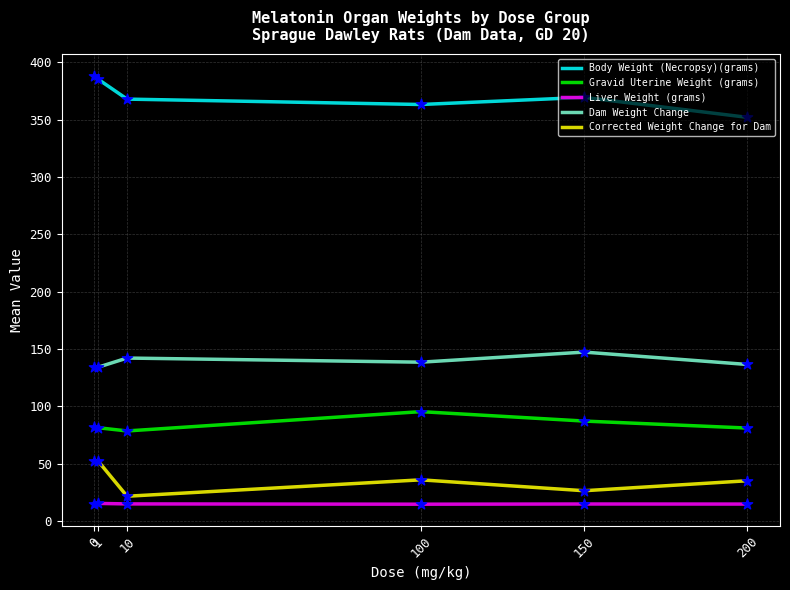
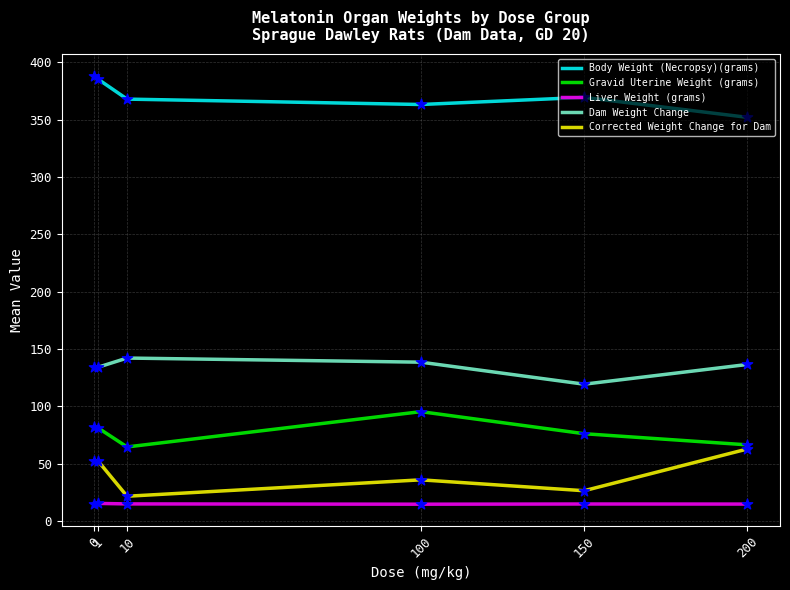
Gravid Uterine Weight (grams), 10: 78 -> 64
Gravid Uterine Weight (grams), 150: 87 -> 76
Dam Weight Change, 150: 147 -> 119
Gravid Uterine Weight (grams), 200: 81 -> 66
Corrected Weight Change for Dam, 200: 35 -> 63
